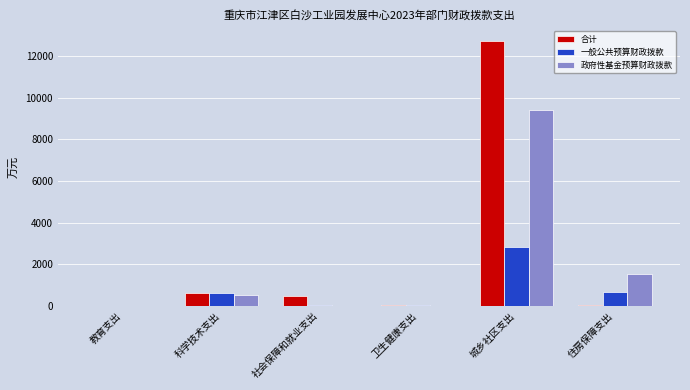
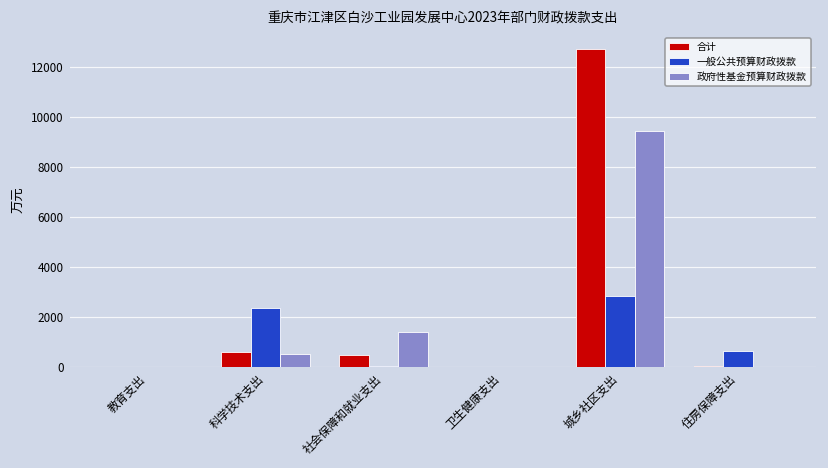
一般公共预算财政拨款, 科学技术支出: 600 -> 2400
政府性基金预算财政拨款, 社会保障和就业支出: 0 -> 1400
政府性基金预算财政拨款, 住房保障支出: 1600 -> 0
